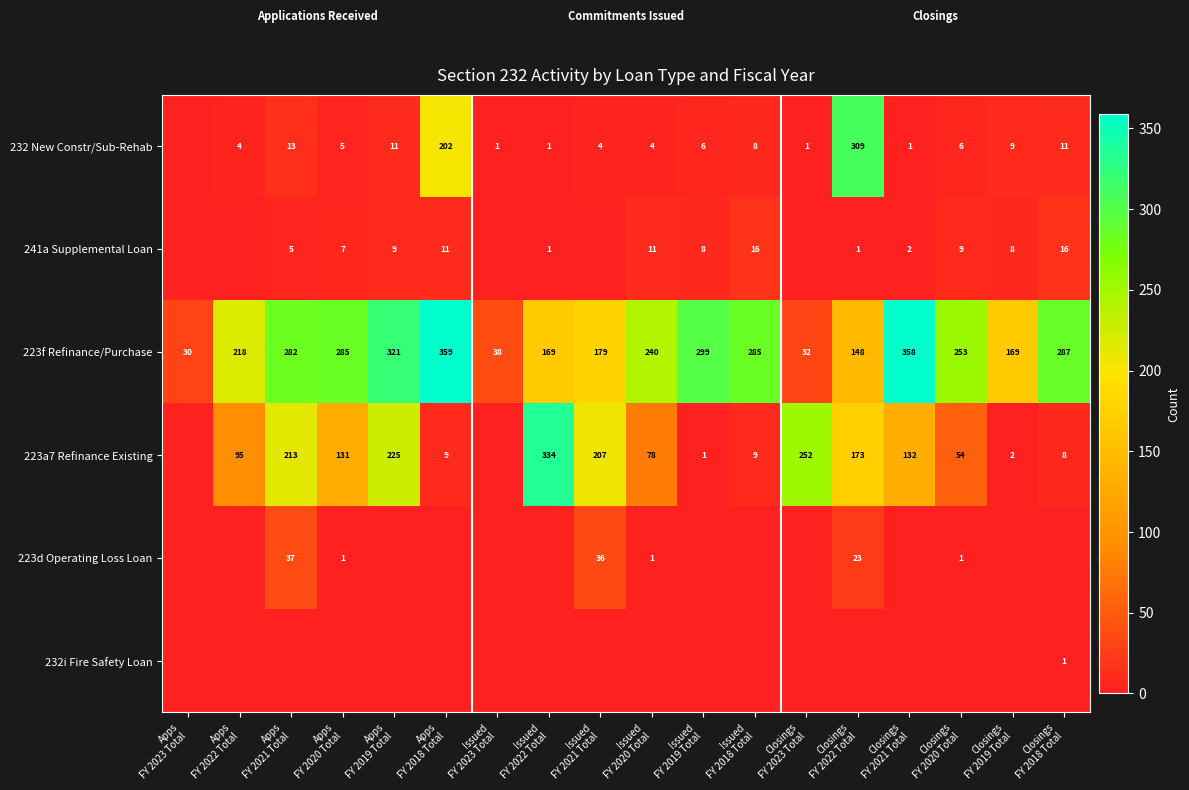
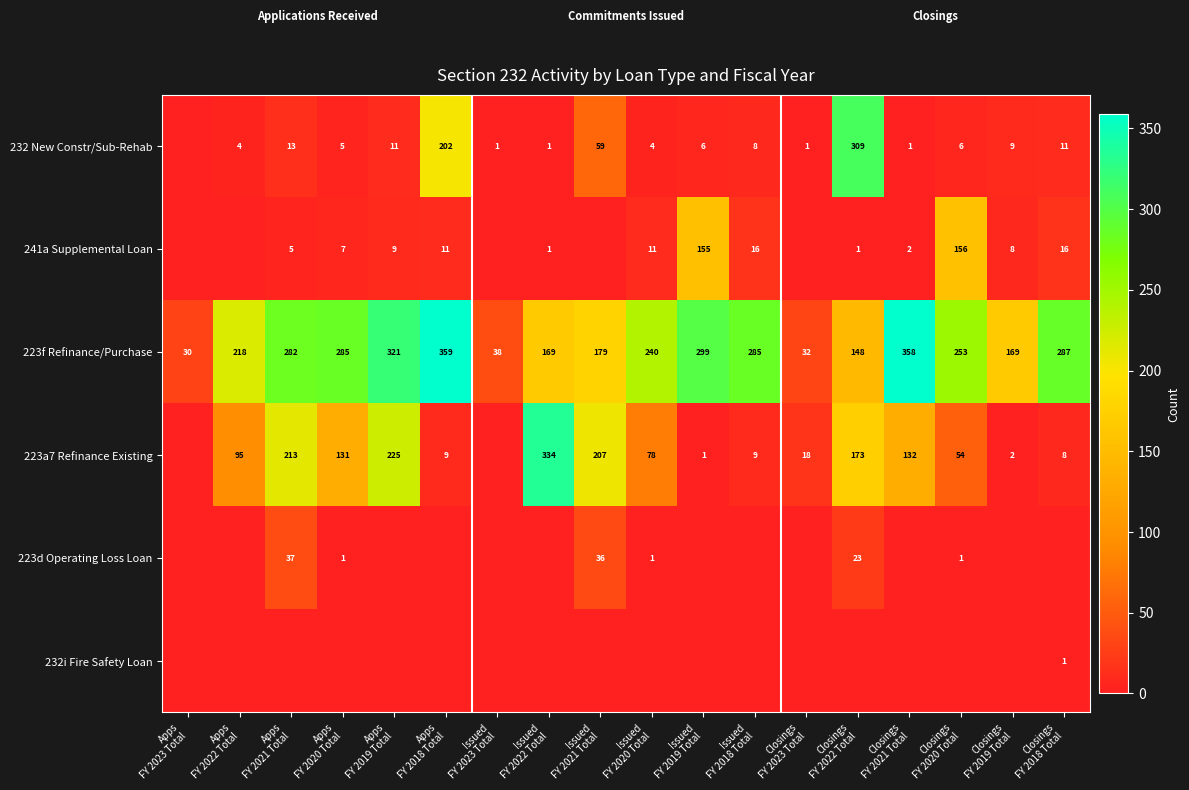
232 New Constr/Sub-Rehab, Issued FY 2021 Total: 4 -> 59
241a Supplemental Loan, Issued FY 2019 Total: 8 -> 155
241a Supplemental Loan, Closings FY 2020 Total: 9 -> 156
223a7 Refinance Existing, Closings FY 2023 Total: 252 -> 18
